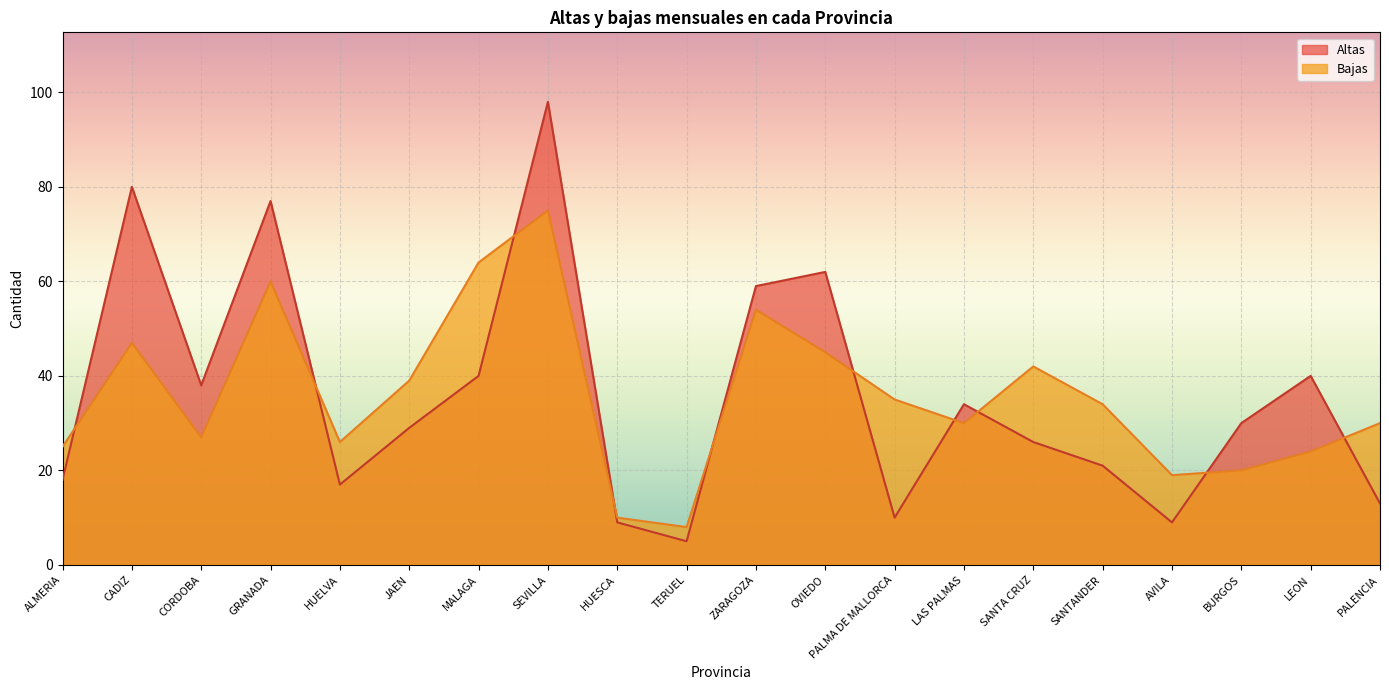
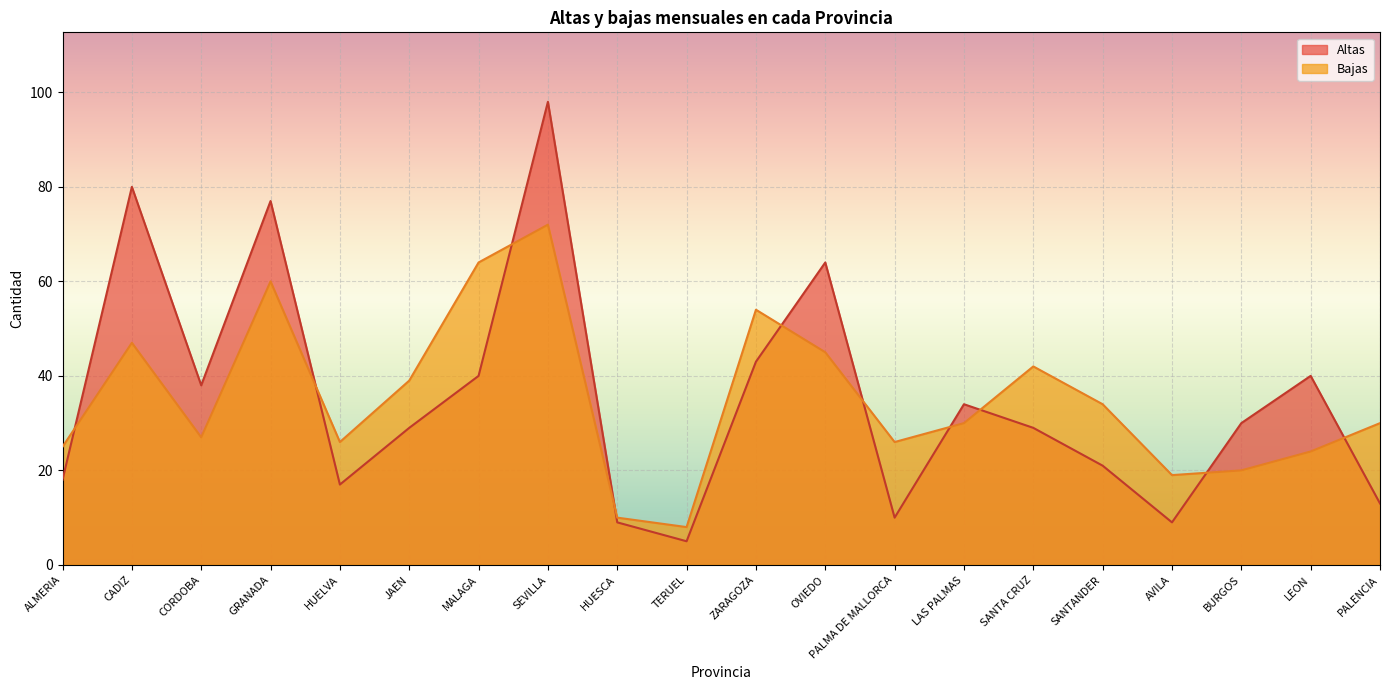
Bajas, SEVILLA: 75 -> 72
Altas, ZARAGOZA: 59 -> 43
Altas, OVIEDO: 62 -> 64
Bajas, PALMA DE MALLORCA: 35 -> 26
Altas, SANTA CRUZ: 26 -> 29
